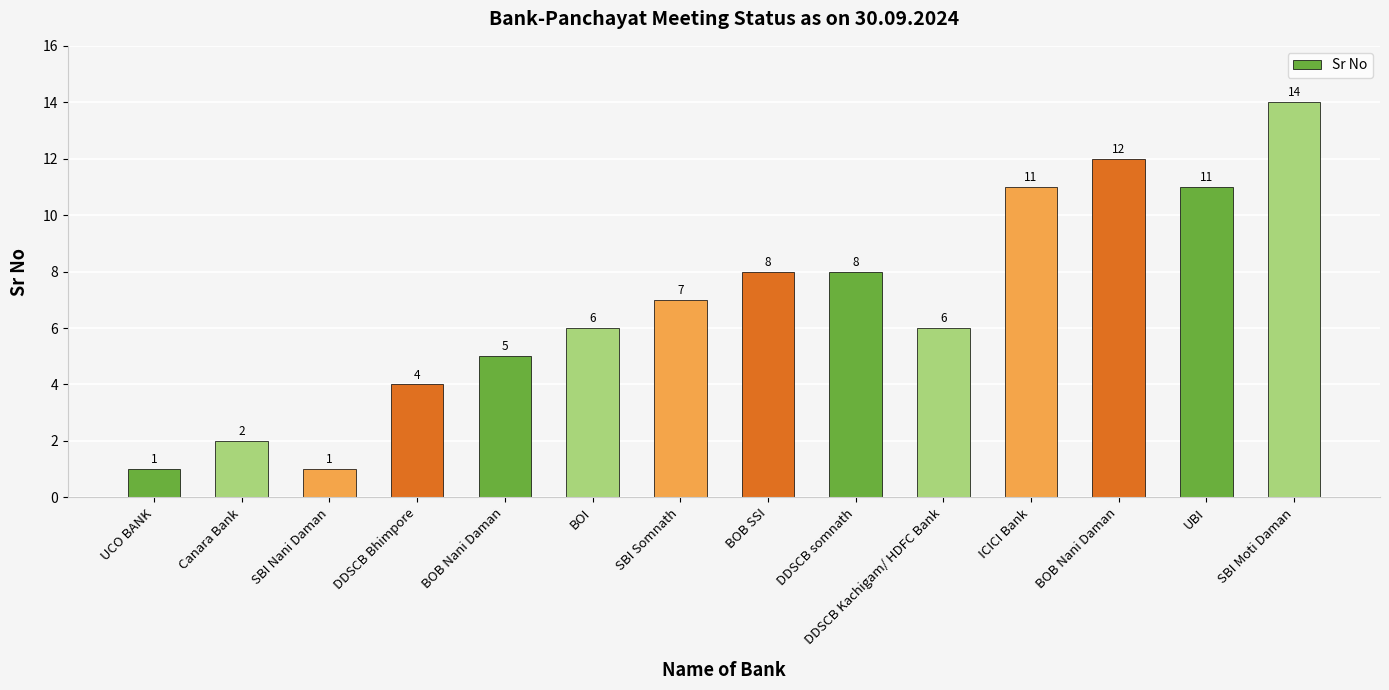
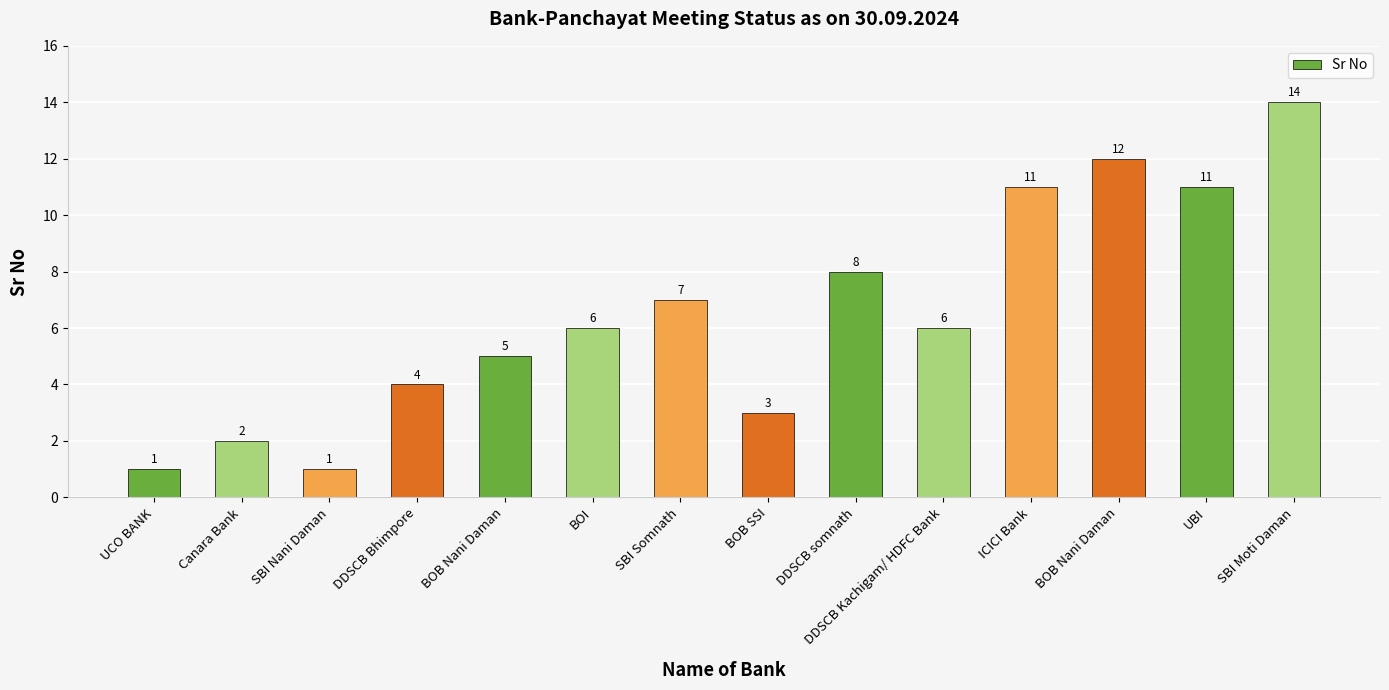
BOB SSI: 8 -> 3
